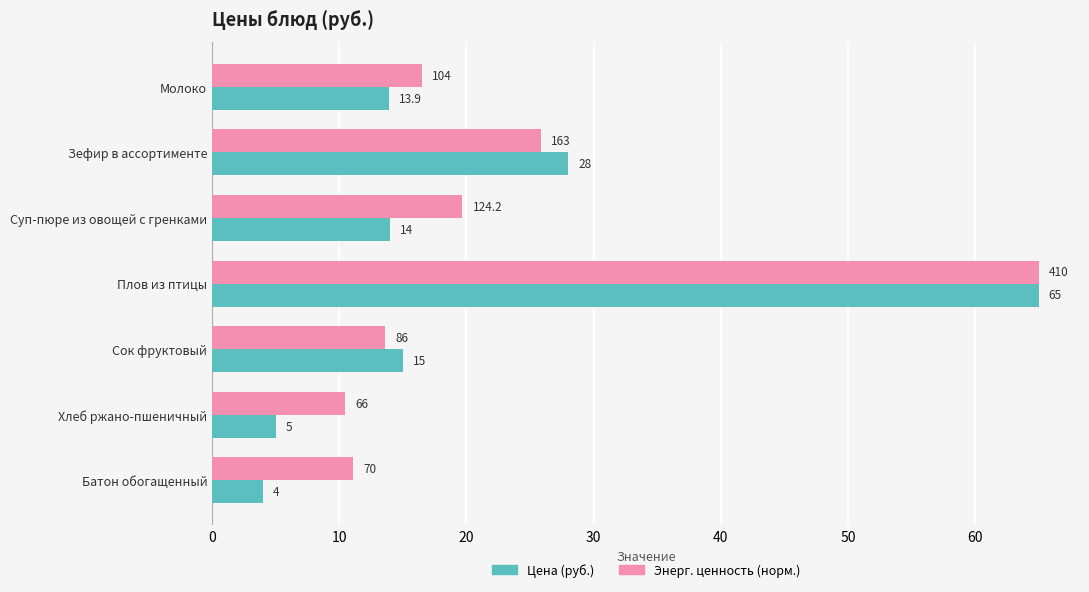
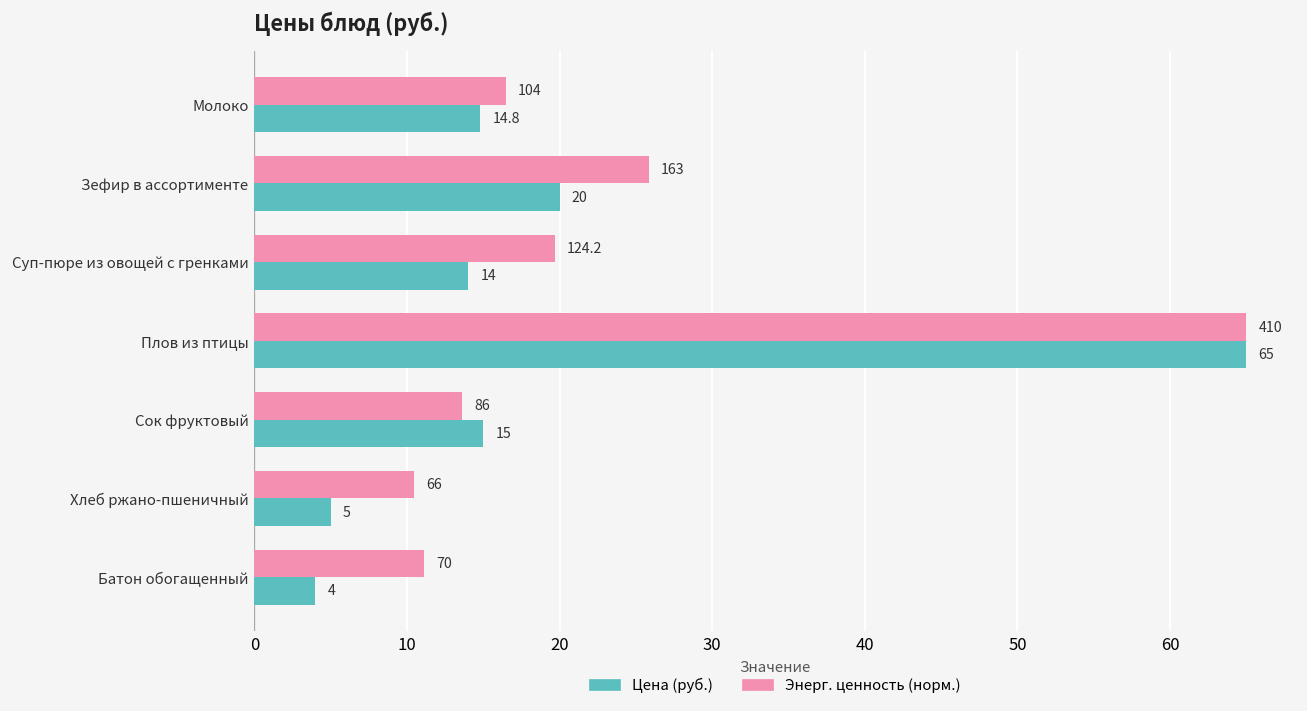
Цена (руб.), Молоко: 13.9 -> 14.8
Цена (руб.), Зефир в ассортименте: 28 -> 20
